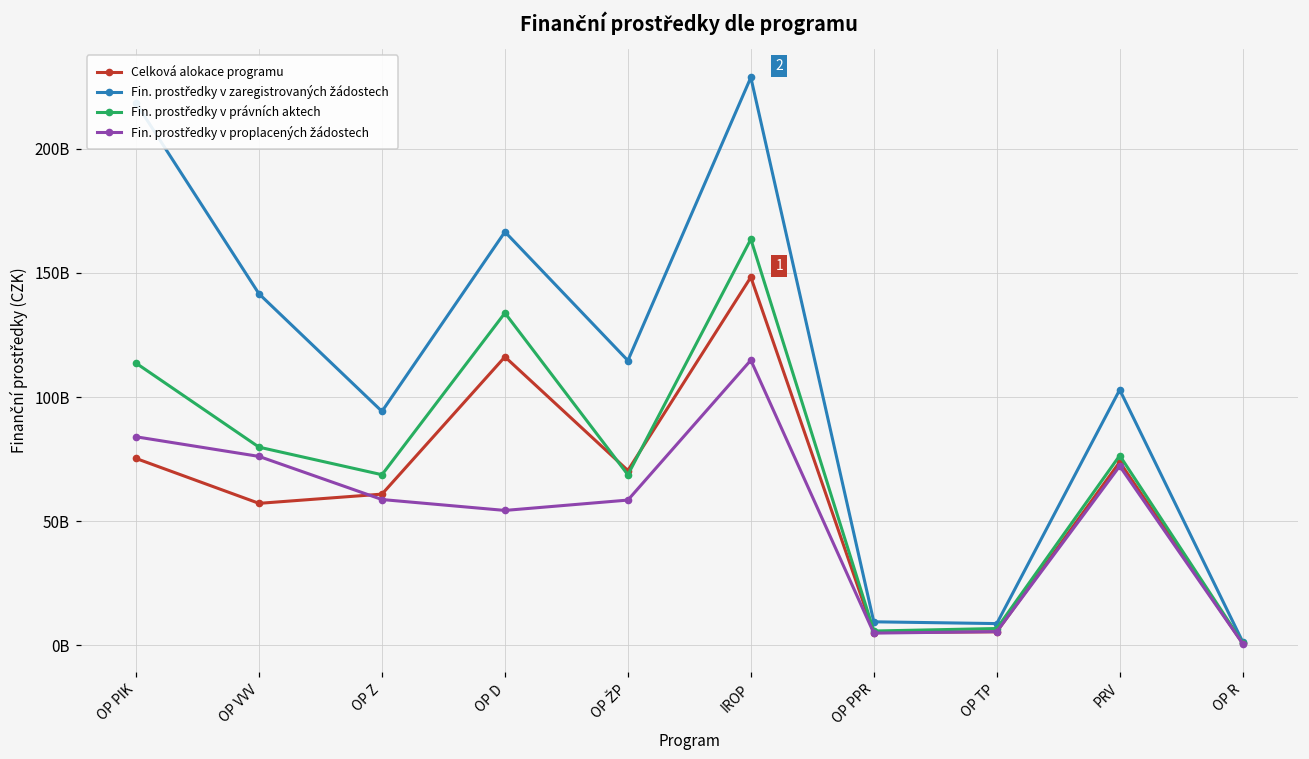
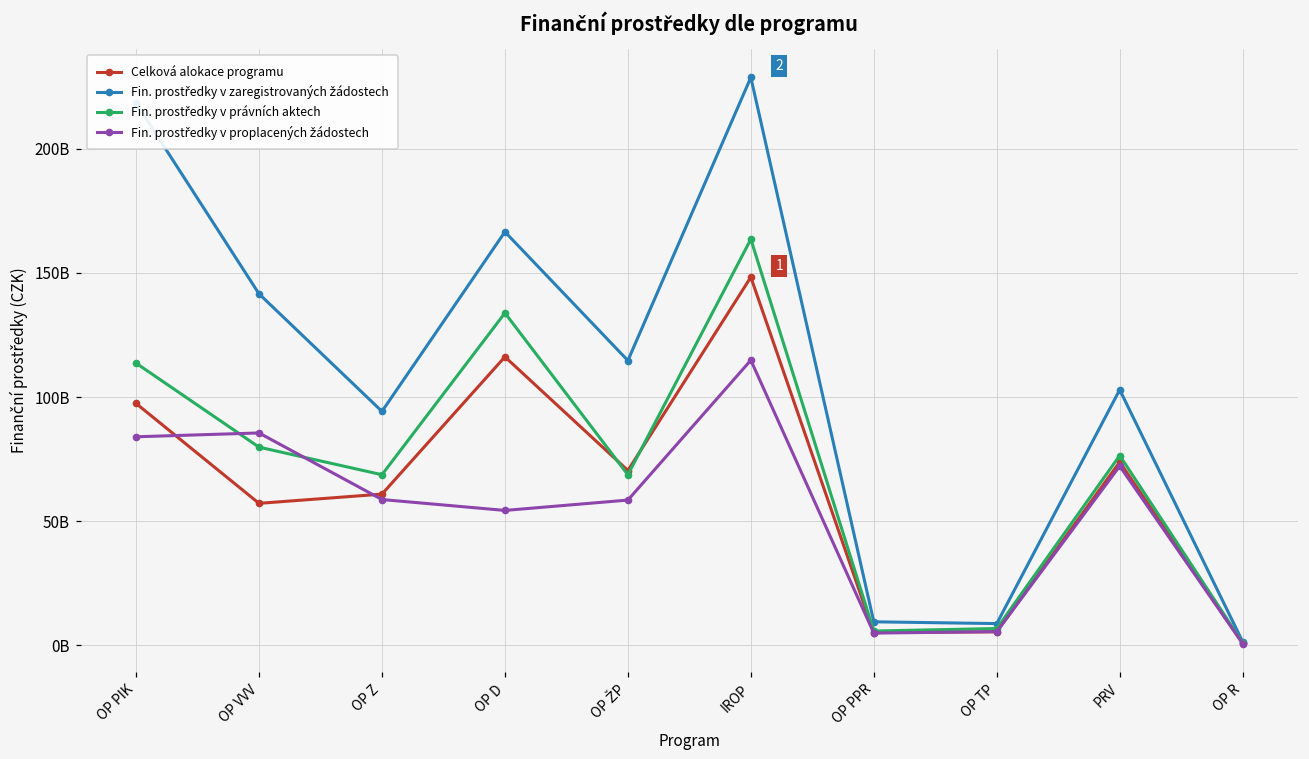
Celková alokace programu, OP PIK: 75000000000 -> 97000000000
Fin. prostředky v proplacených žádostech, OP VVV: 76000000000 -> 86000000000
